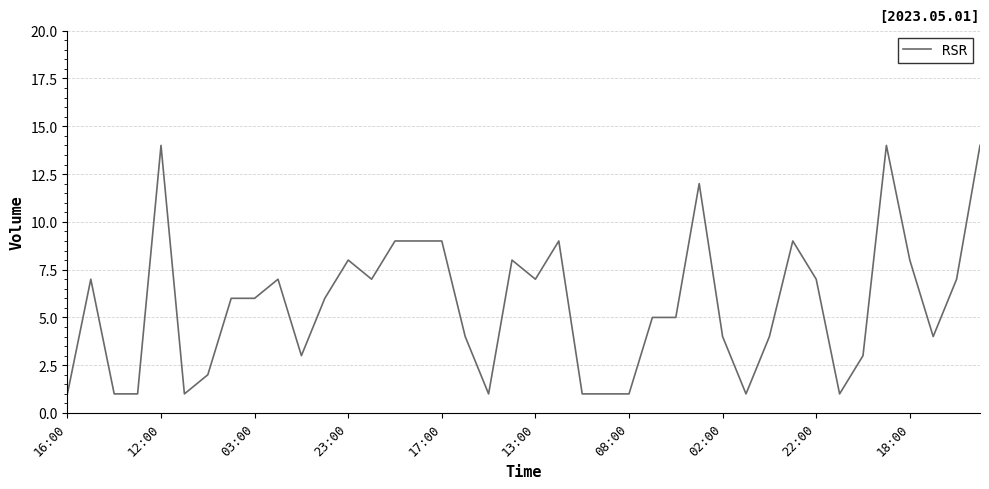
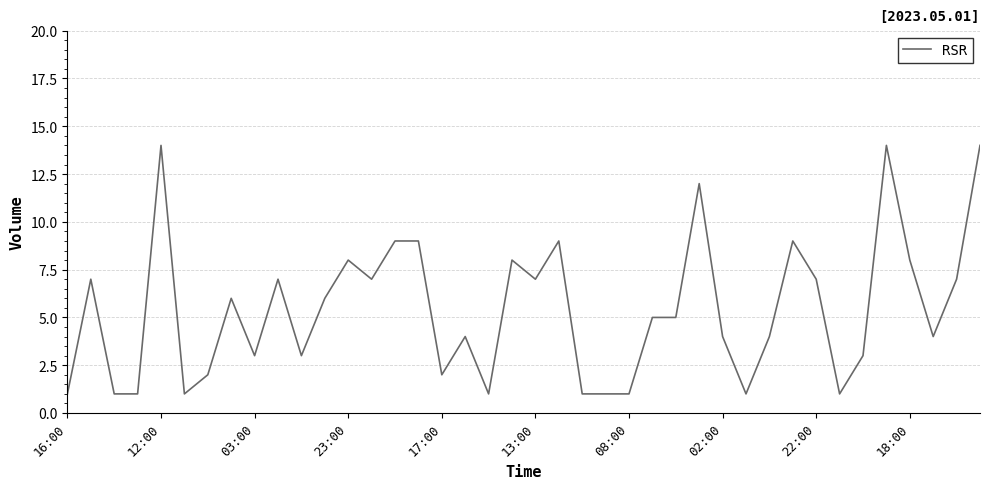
03:00: 6 -> 3
17:00: 9 -> 2
